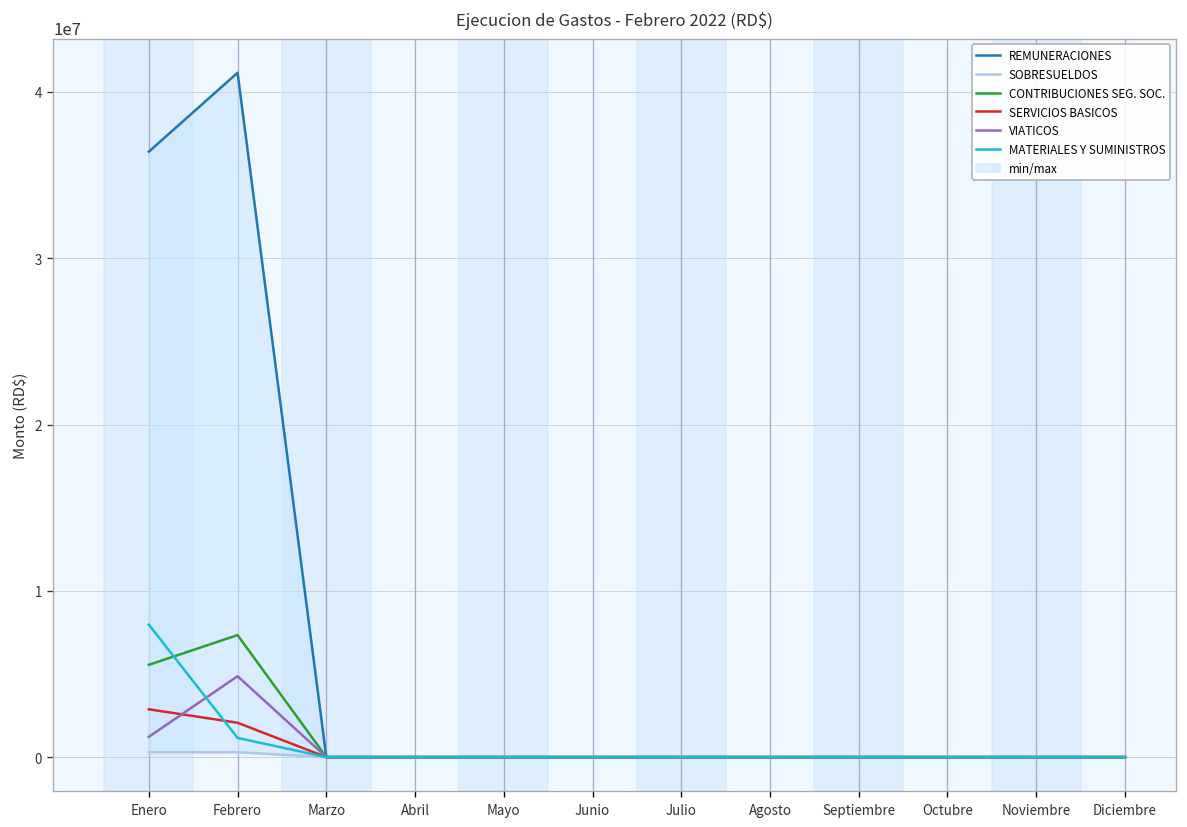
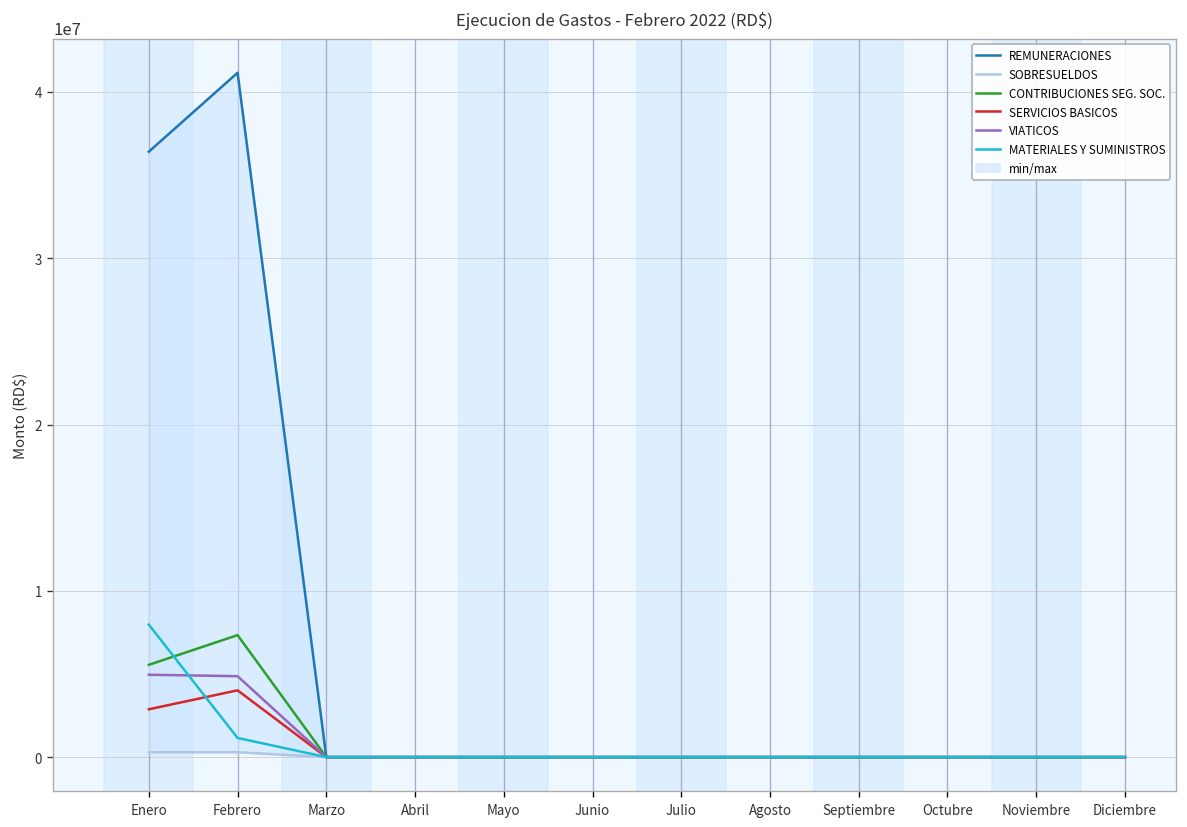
VIATICOS, Enero: 1200000 -> 5000000
SERVICIOS BASICOS, Febrero: 2100000 -> 4000000
